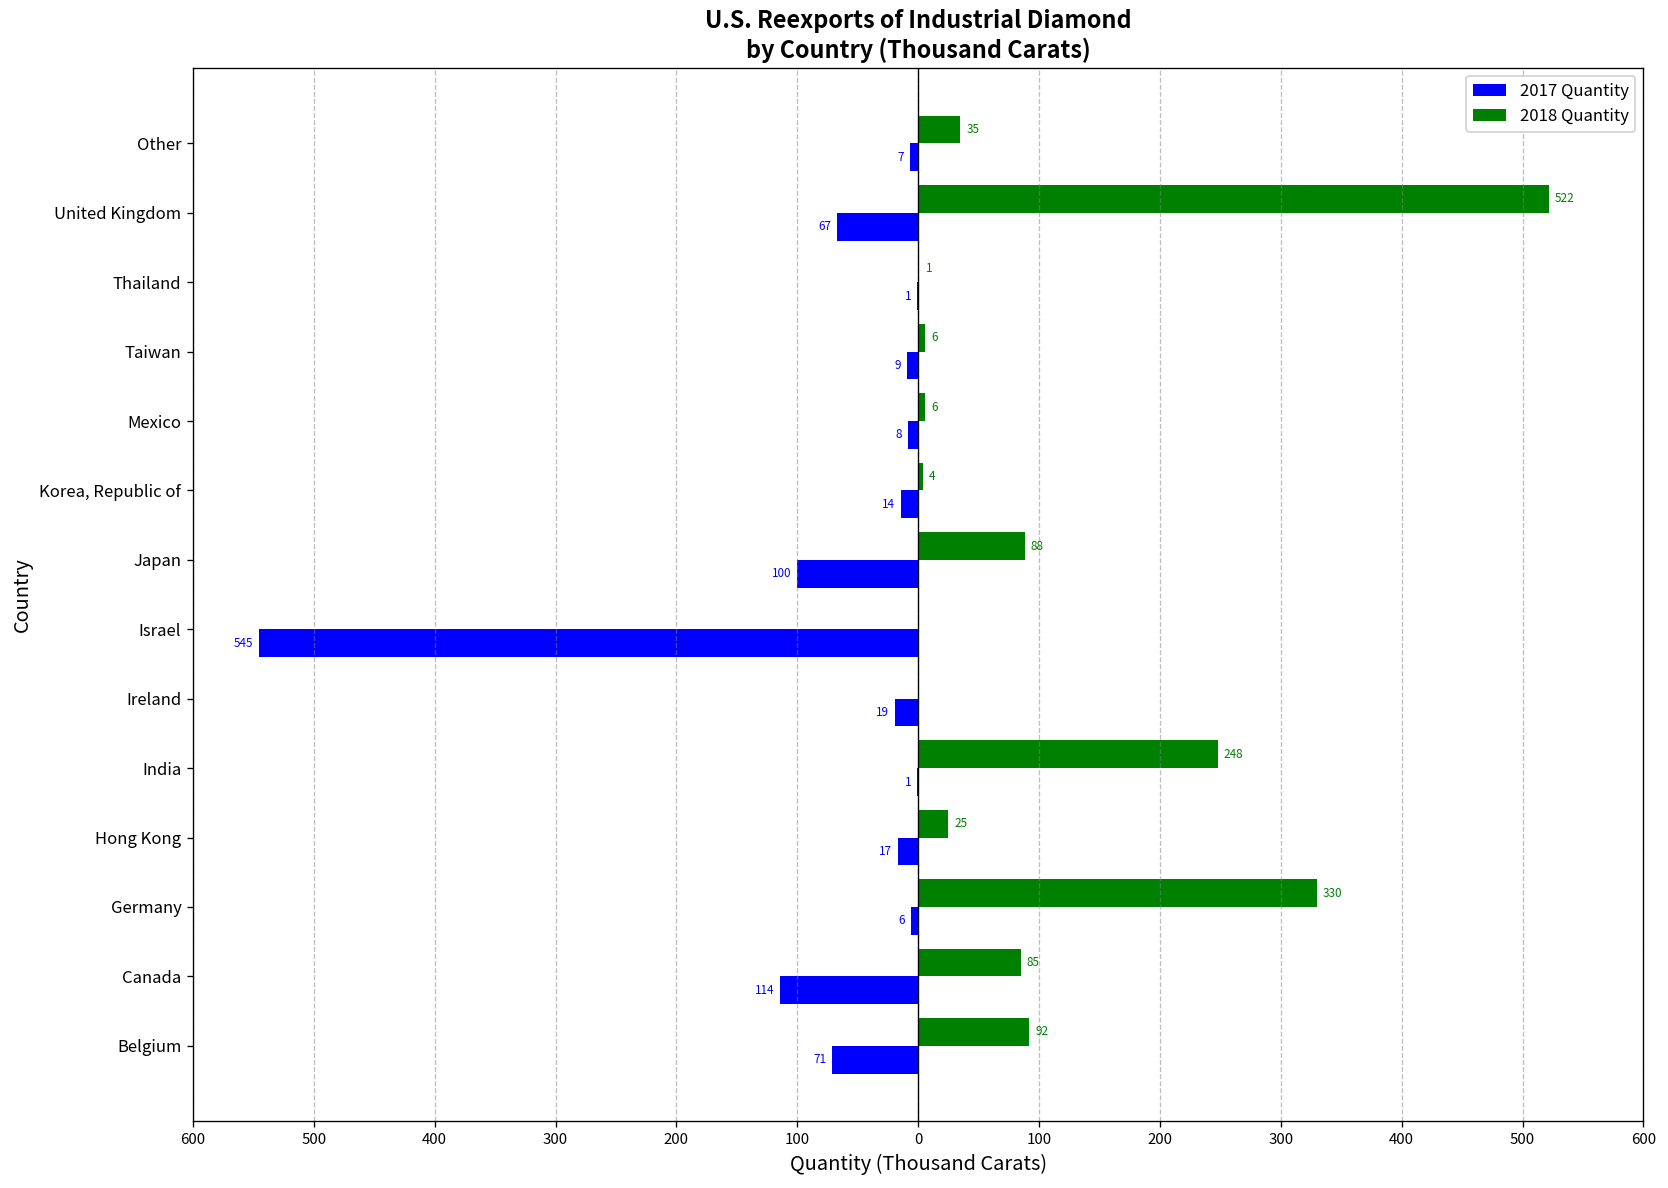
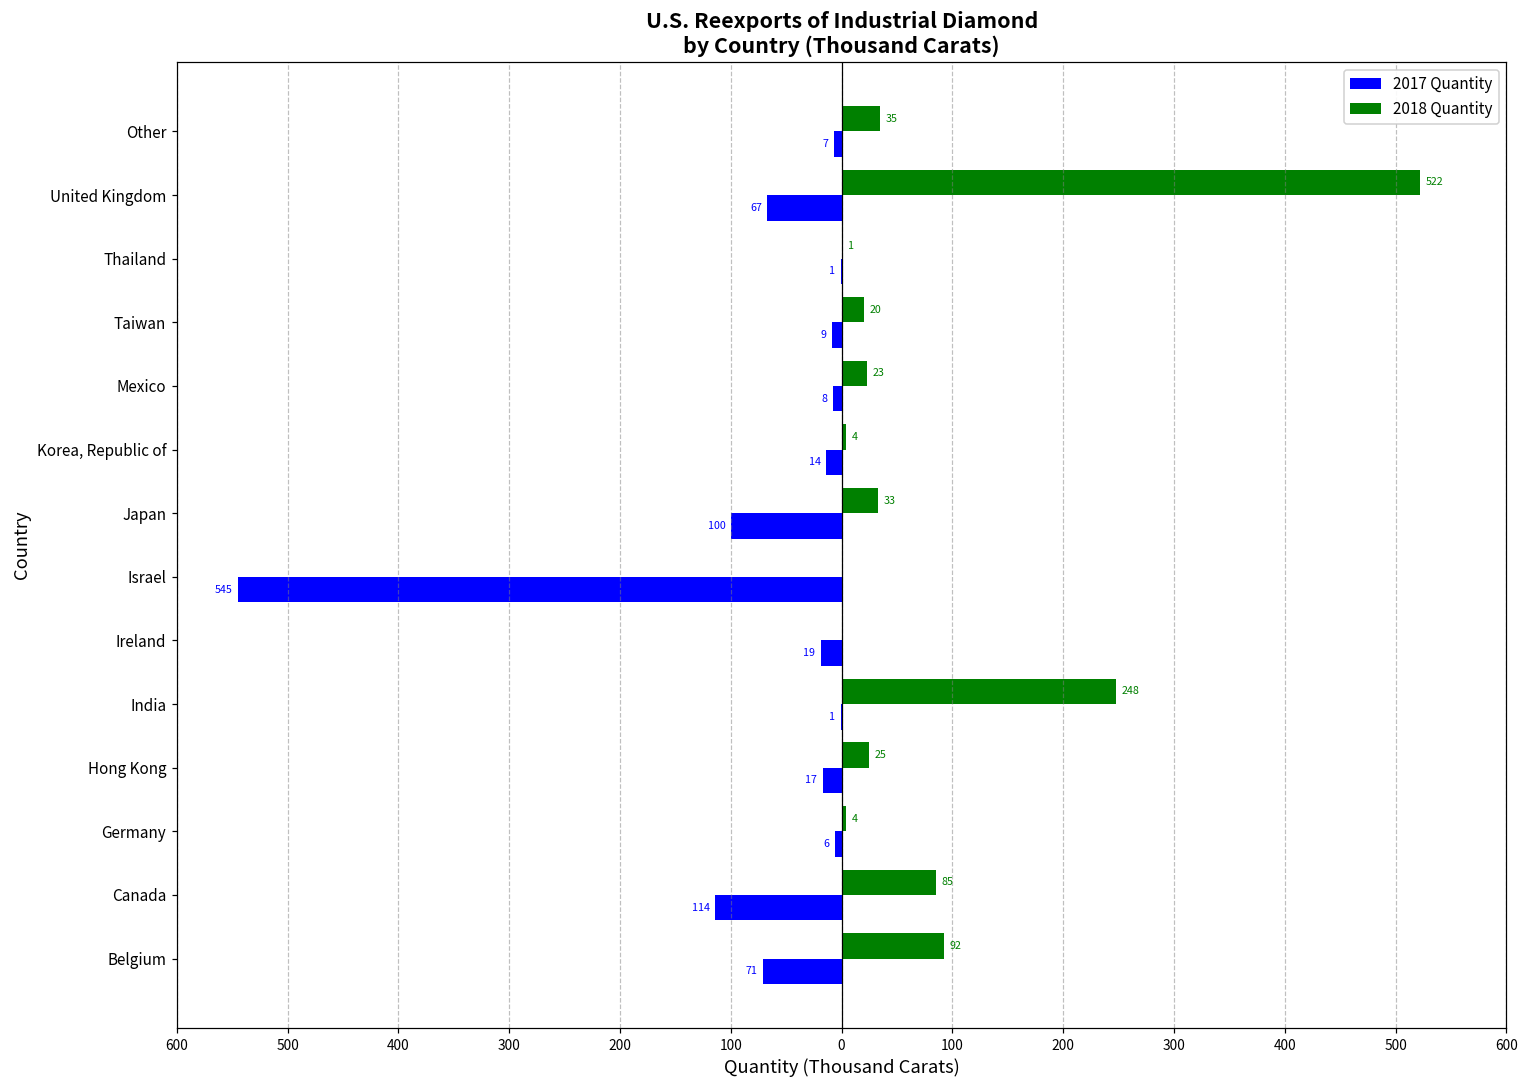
2018 Quantity, Taiwan: 6 -> 20
2018 Quantity, Mexico: 6 -> 23
2018 Quantity, Japan: 88 -> 33
2018 Quantity, Germany: 330 -> 4
